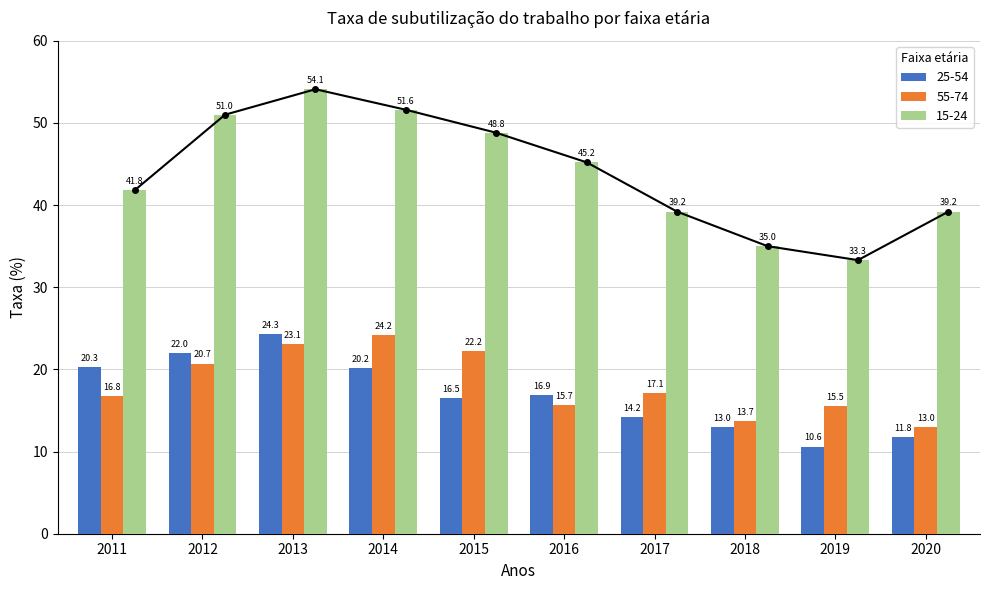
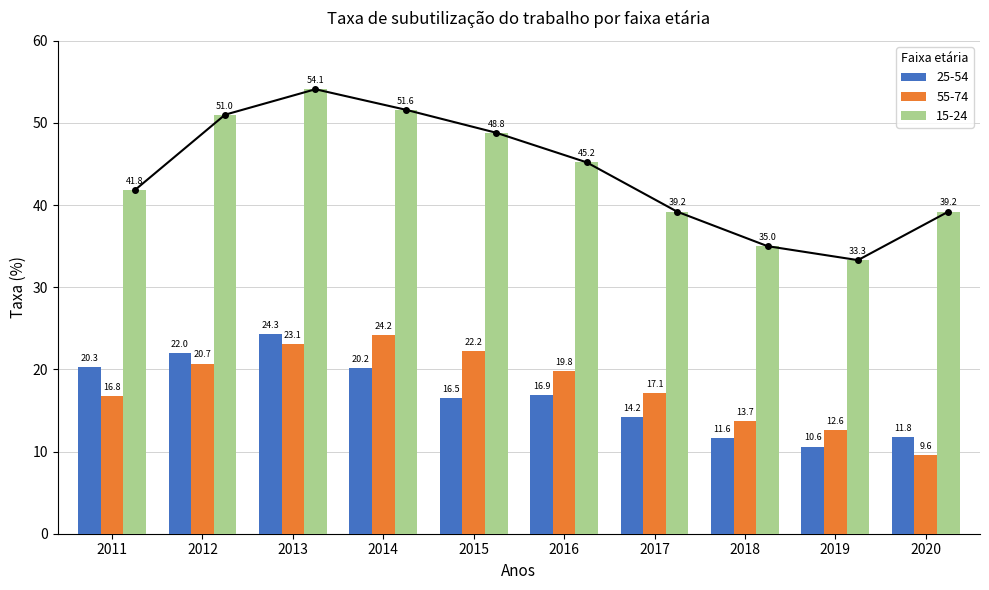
55-74, 2016: 15.7 -> 19.8
25-54, 2018: 13.0 -> 11.6
55-74, 2019: 15.5 -> 12.6
55-74, 2020: 13.0 -> 9.6
